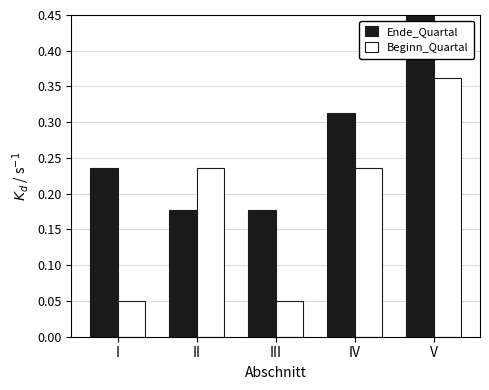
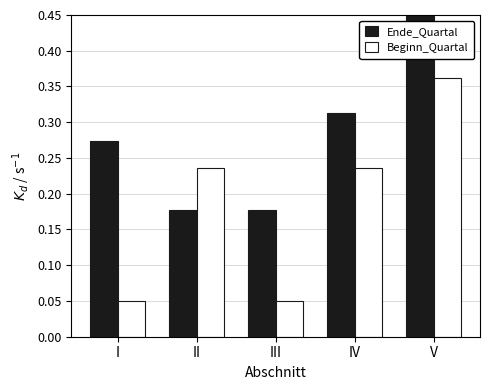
Ende_Quartal, I: 0.24 -> 0.27
